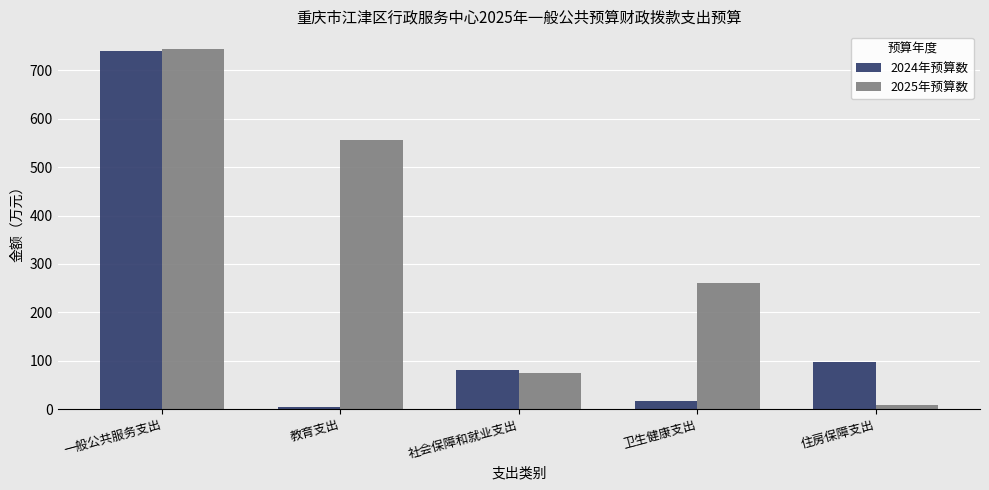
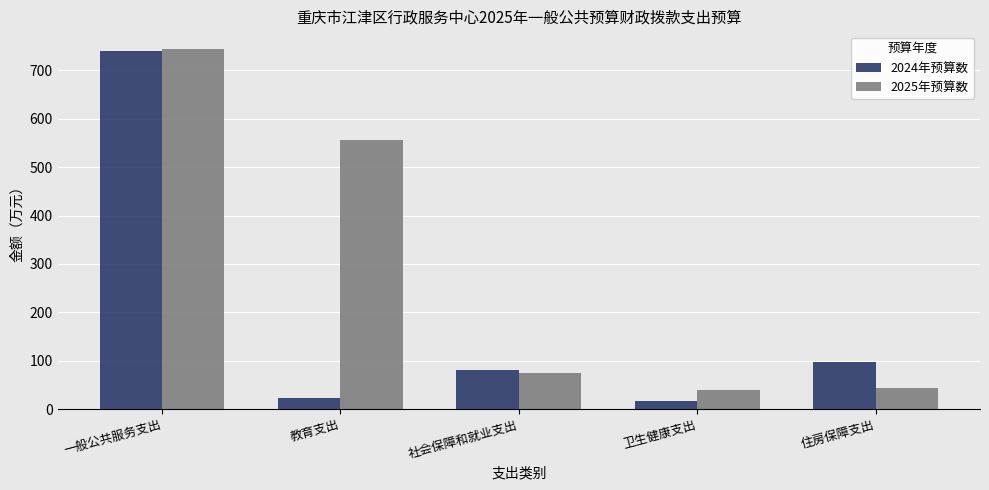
2024年预算数, 教育支出: 0 -> 20
2025年预算数, 卫生健康支出: 260 -> 40
2025年预算数, 住房保障支出: 10 -> 40
